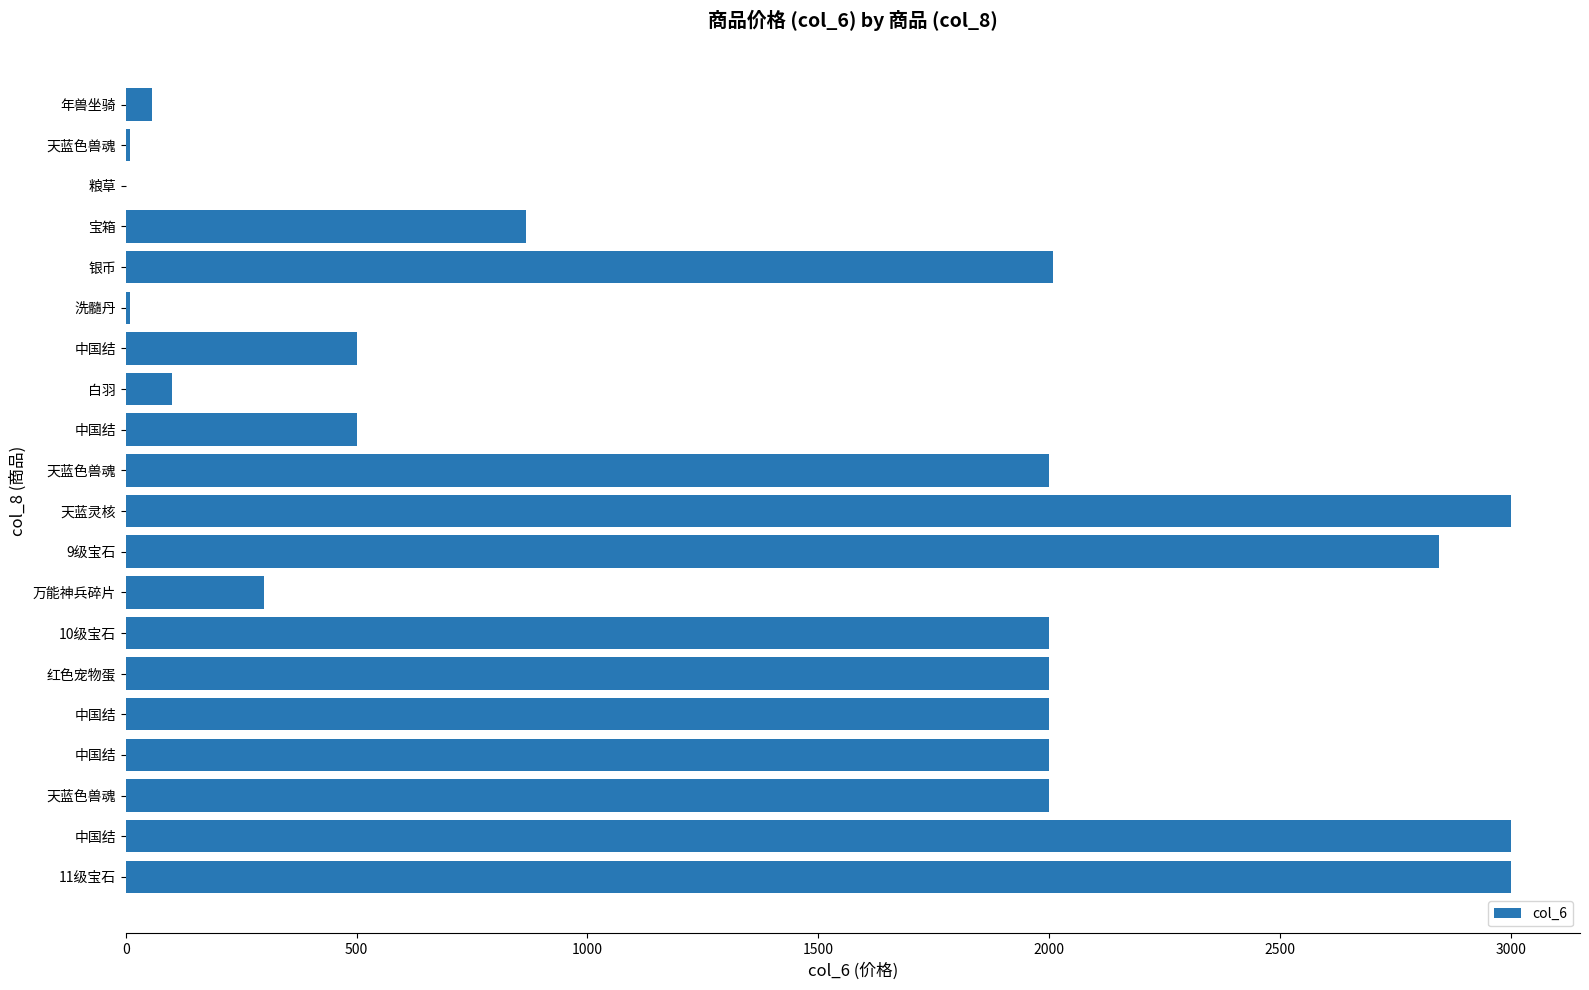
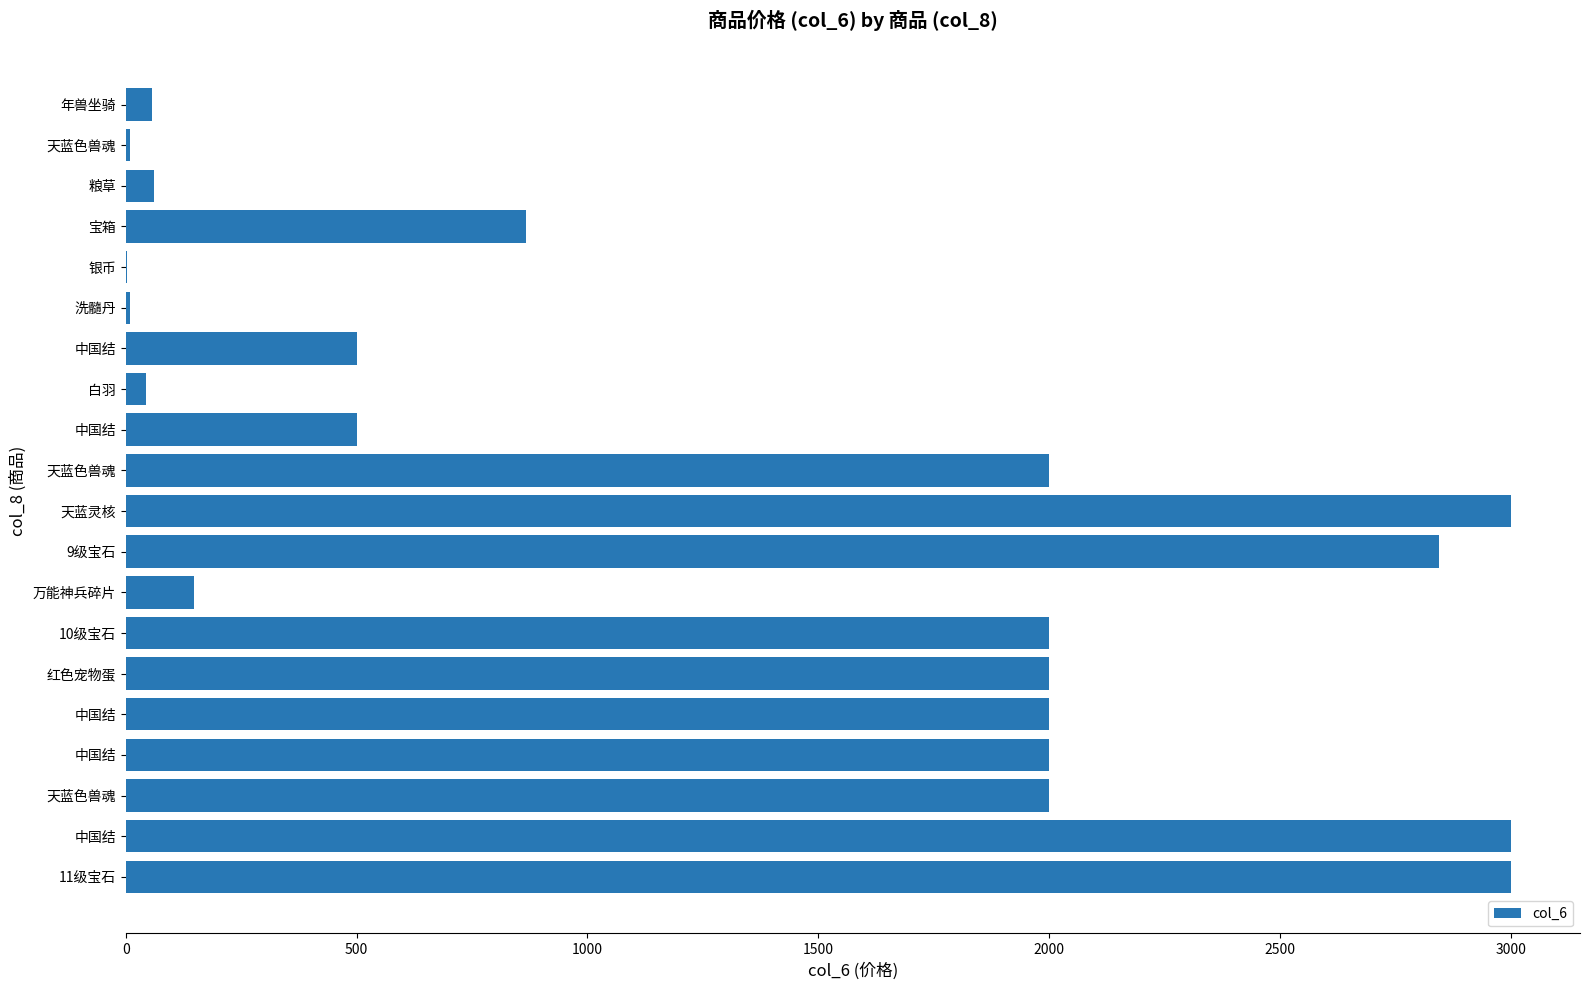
粮草: 0 -> 60
银币: 2010 -> 0
白羽: 100 -> 50
万能神兵碎片: 300 -> 150
